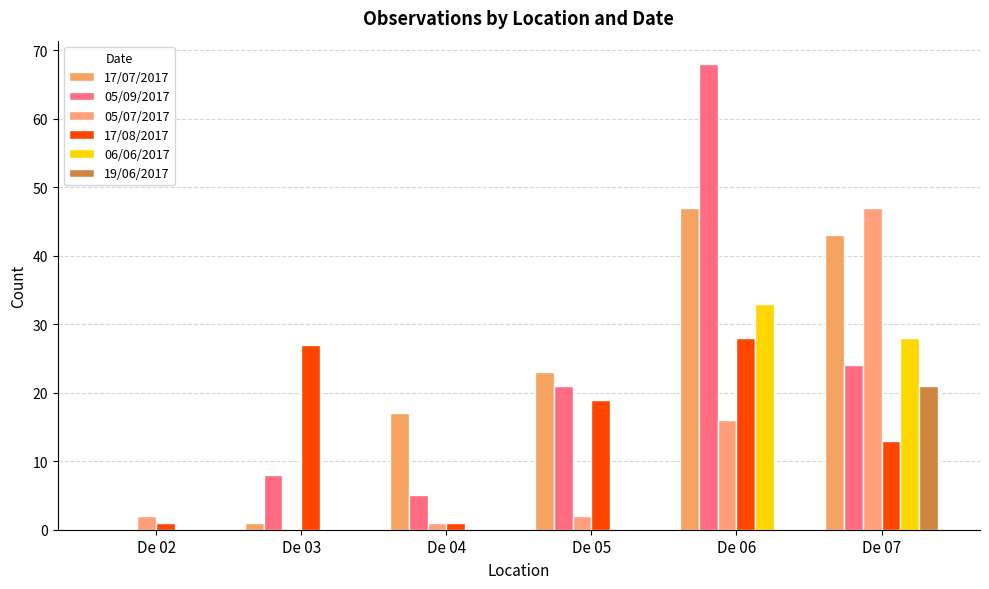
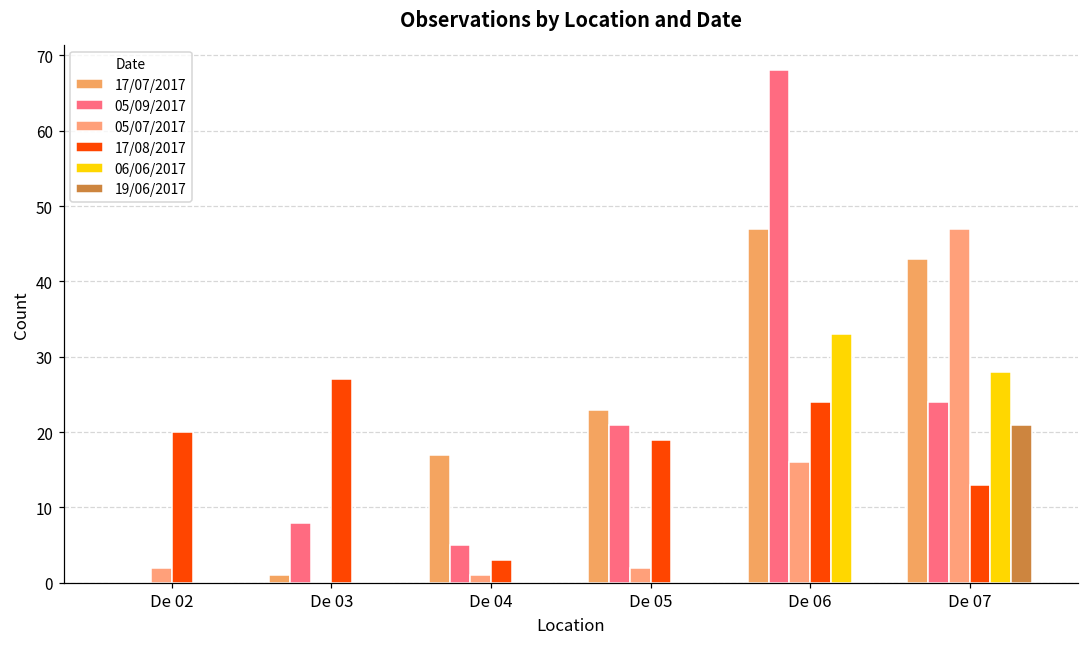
17/08/2017, De 02: 1 -> 20
17/08/2017, De 04: 1 -> 3
17/08/2017, De 06: 28 -> 24
